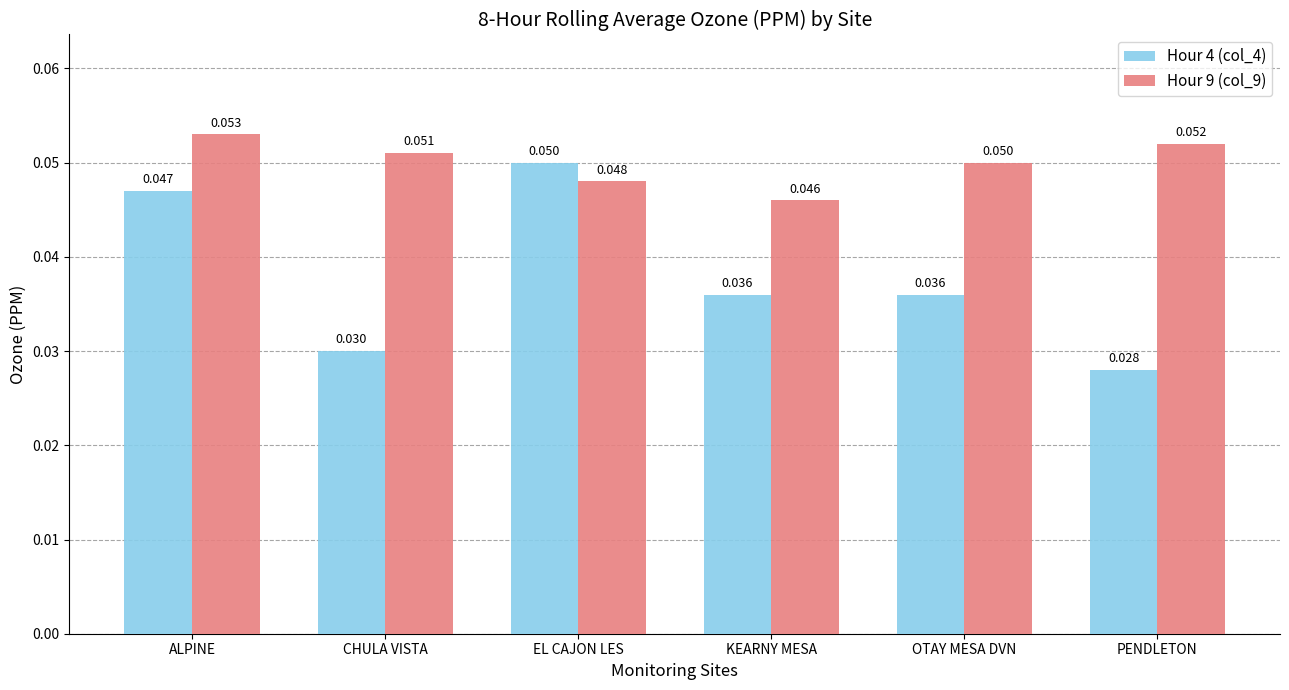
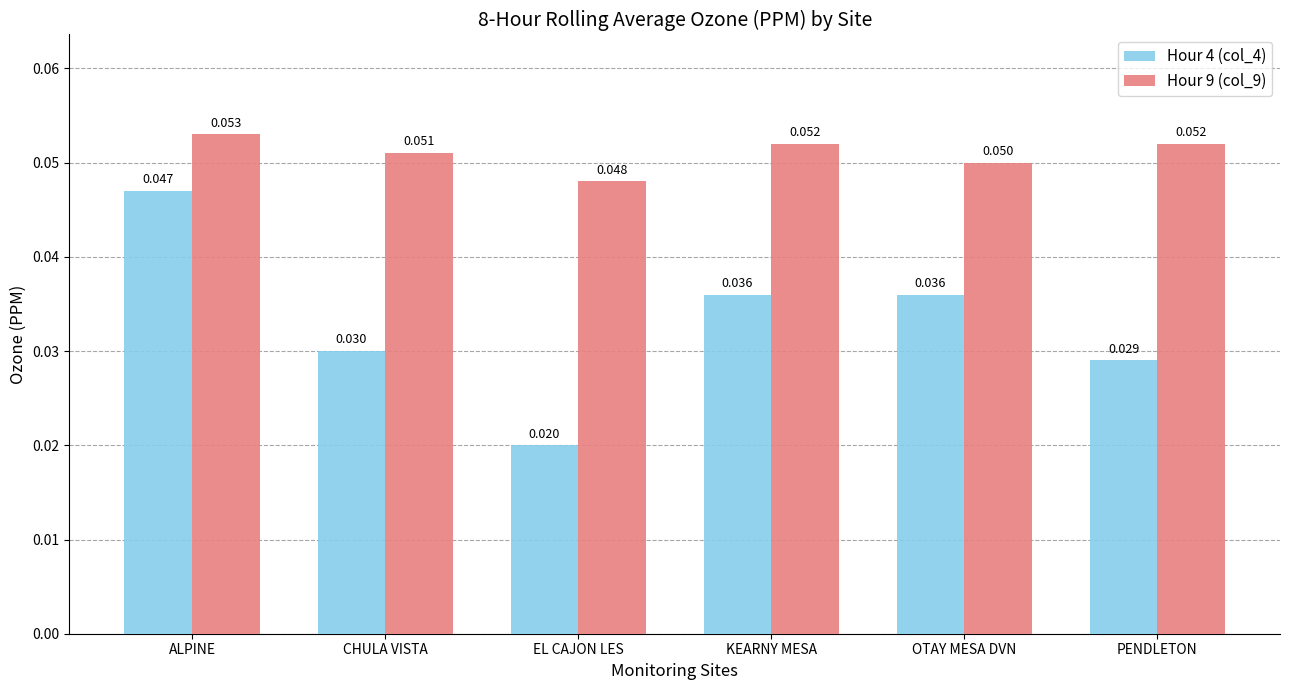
Hour 4 (col_4), EL CAJON LES: 0.050 -> 0.020
Hour 9 (col_9), KEARNY MESA: 0.046 -> 0.052
Hour 4 (col_4), PENDLETON: 0.028 -> 0.029
